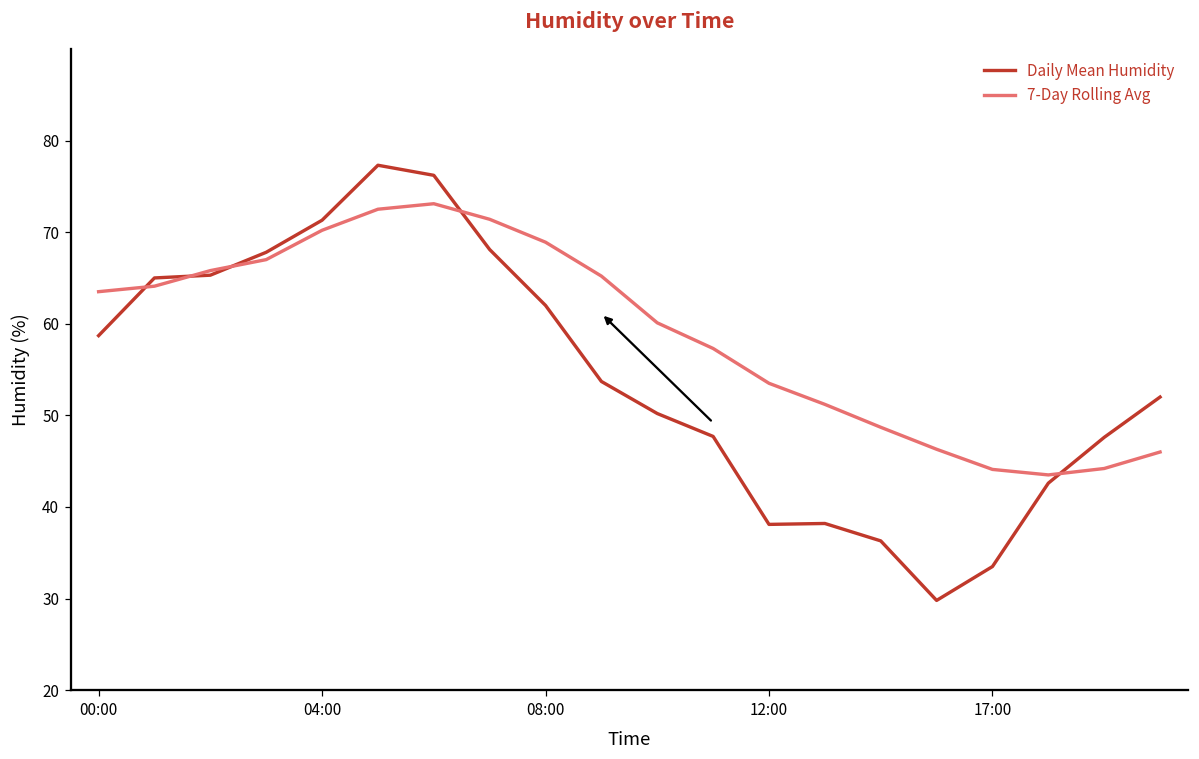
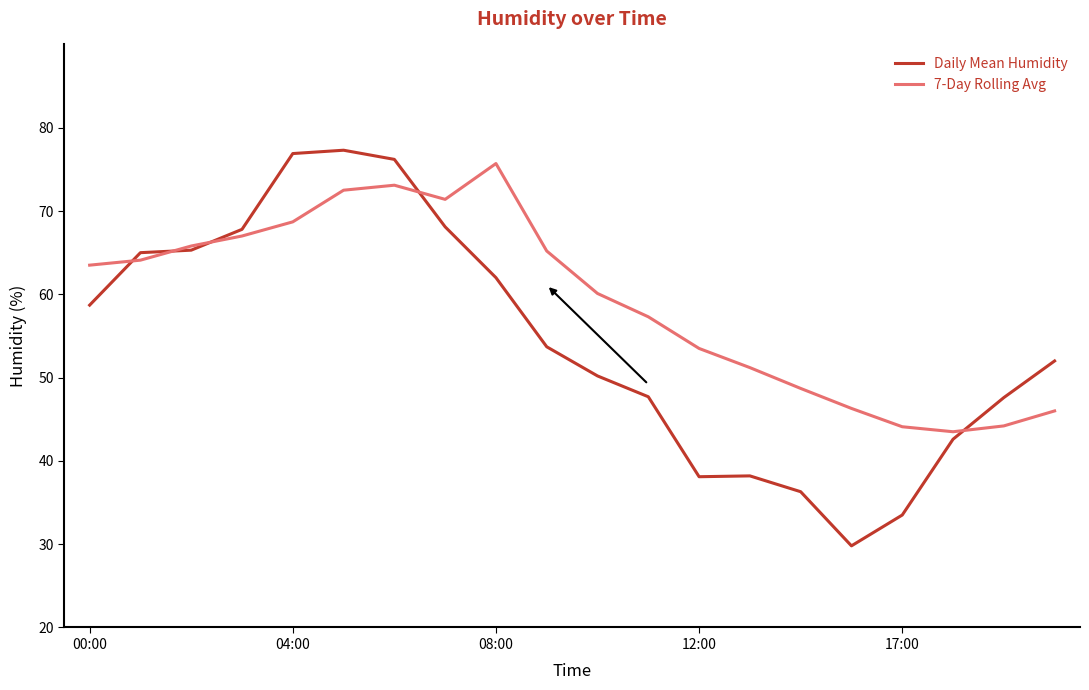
Daily Mean Humidity, 04:00: 71 -> 77
7-Day Rolling Avg, 04:00: 70 -> 69
7-Day Rolling Avg, 08:00: 69 -> 76
